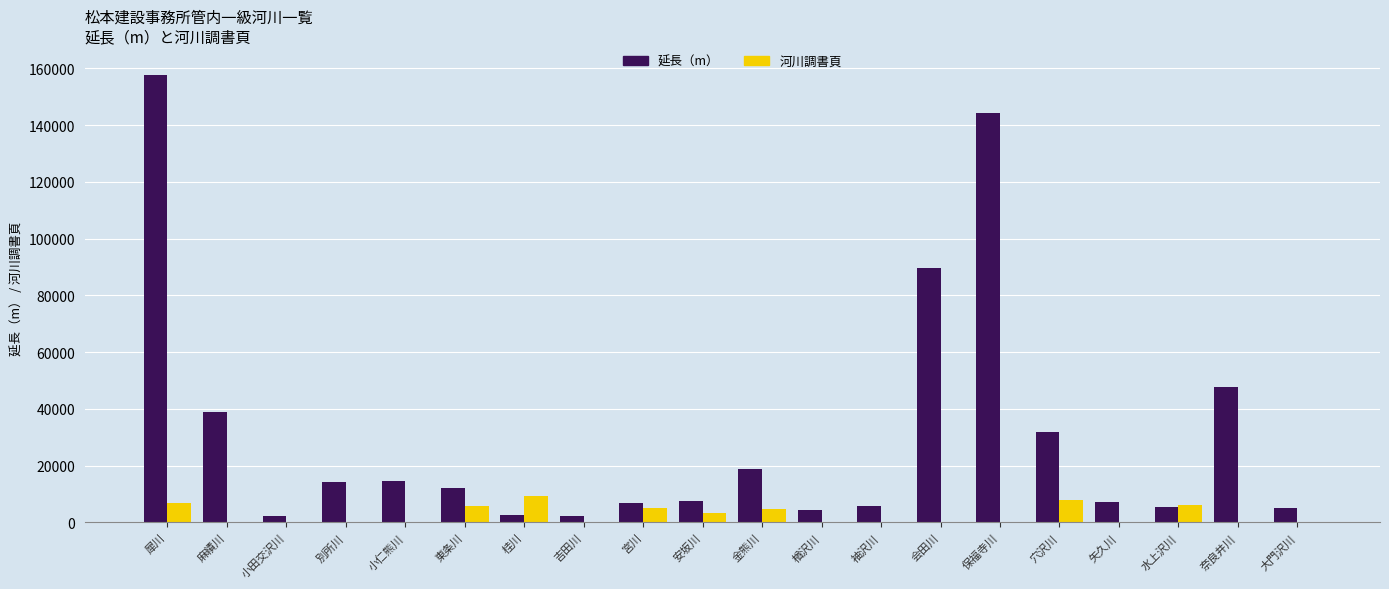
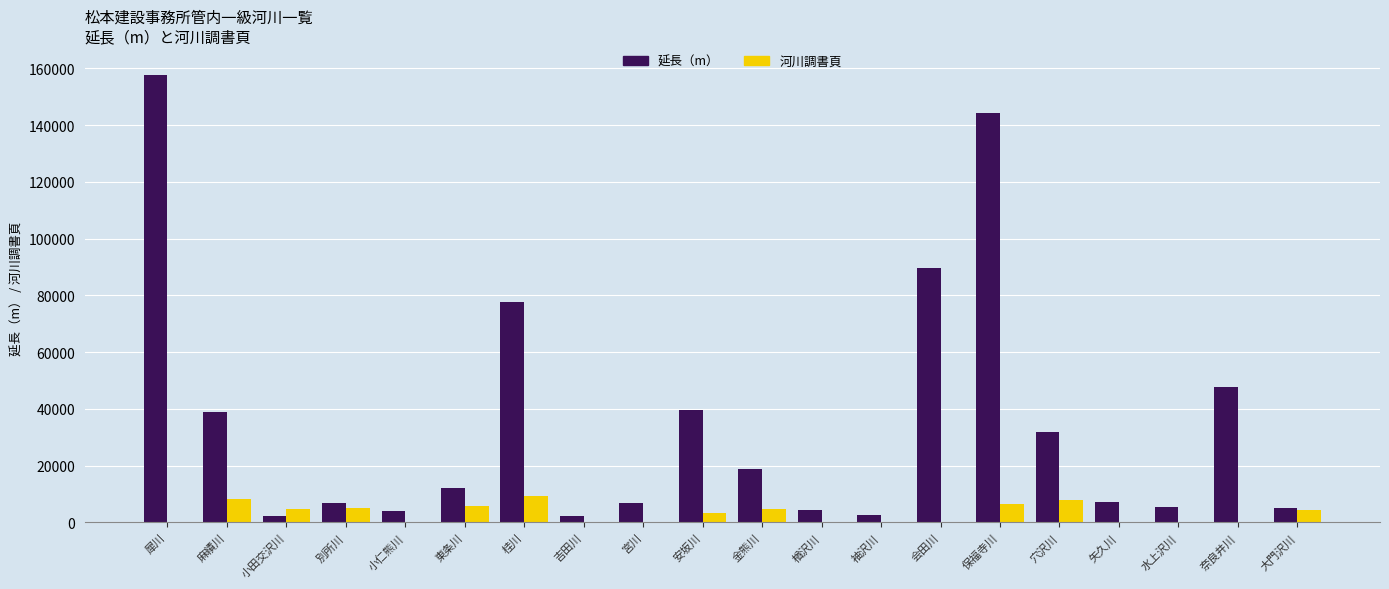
河川調書頁, 犀川: 7000 -> 0
河川調書頁, 麻績川: 0 -> 8000
河川調書頁, 小田交沢川: 0 -> 5000
延長（m）, 別所川: 14000 -> 7000
河川調書頁, 別所川: 0 -> 5000
延長（m）, 小仁熊川: 15000 -> 4000
延長（m）, 桂川: 3000 -> 78000
河川調書頁, 宮川: 5000 -> 0
延長（m）, 安坂川: 8000 -> 40000
延長（m）, 袖沢川: 6000 -> 3000
河川調書頁, 保福寺川: 0 -> 7000
河川調書頁, 水上沢川: 6000 -> 0
河川調書頁, 大門沢川: 0 -> 4000
